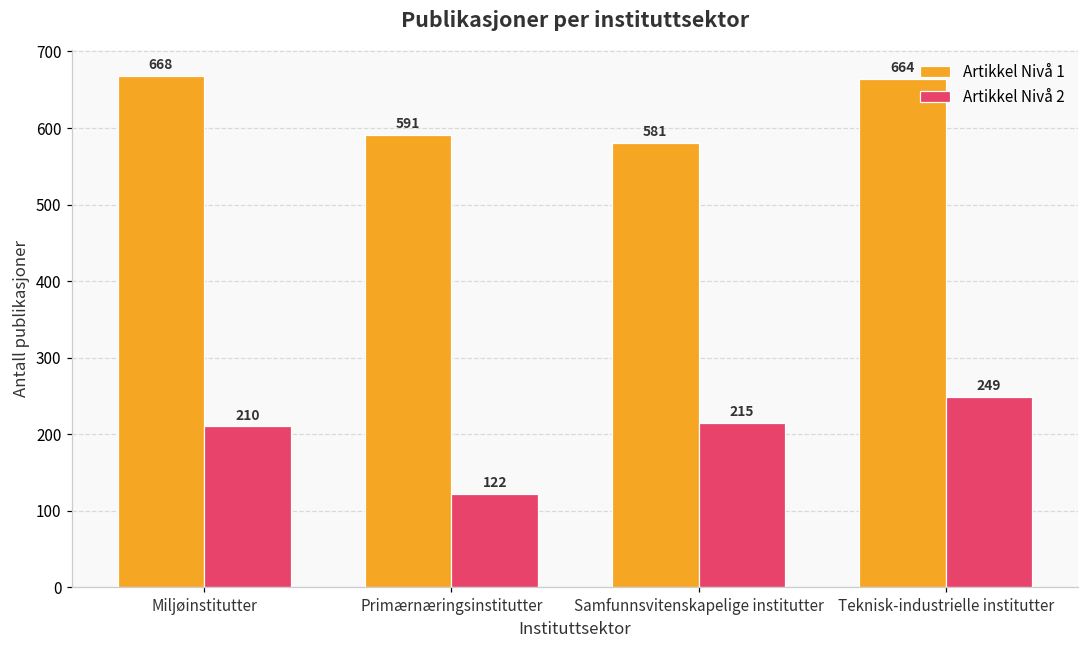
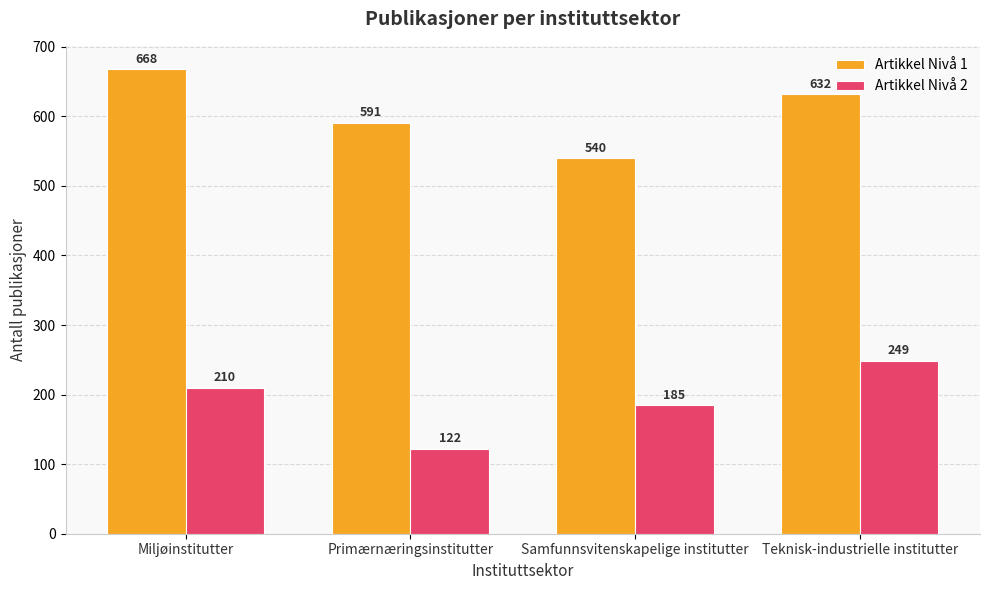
Artikkel Nivå 1, Samfunnsvitenskapelige institutter: 581 -> 540
Artikkel Nivå 2, Samfunnsvitenskapelige institutter: 215 -> 185
Artikkel Nivå 1, Teknisk-industrielle institutter: 664 -> 632
